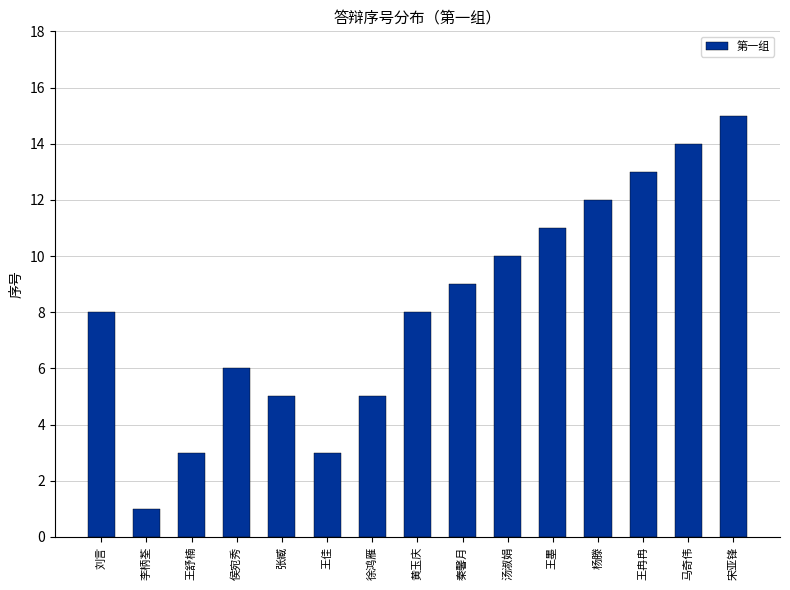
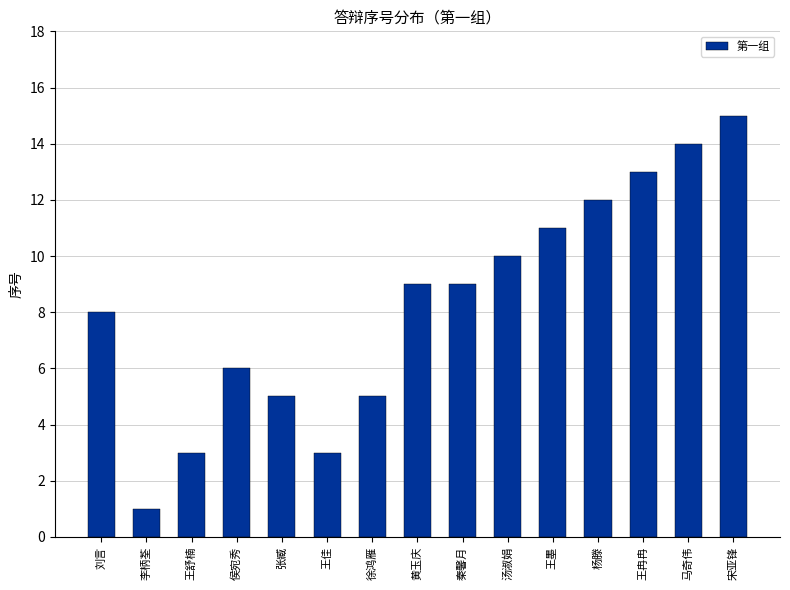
黄玉庆: 8 -> 9
